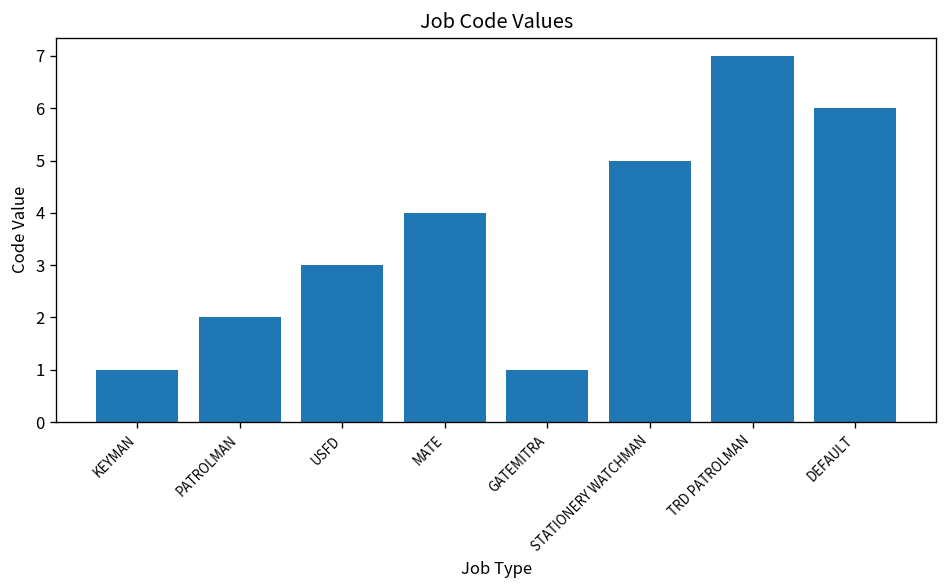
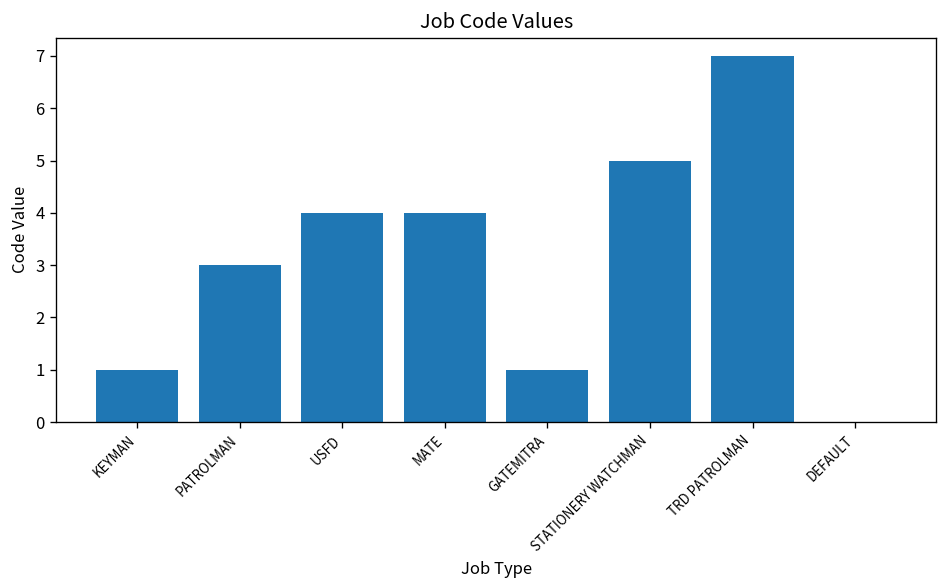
PATROLMAN: 2 -> 3
USFD: 3 -> 4
DEFAULT: 6 -> 0
